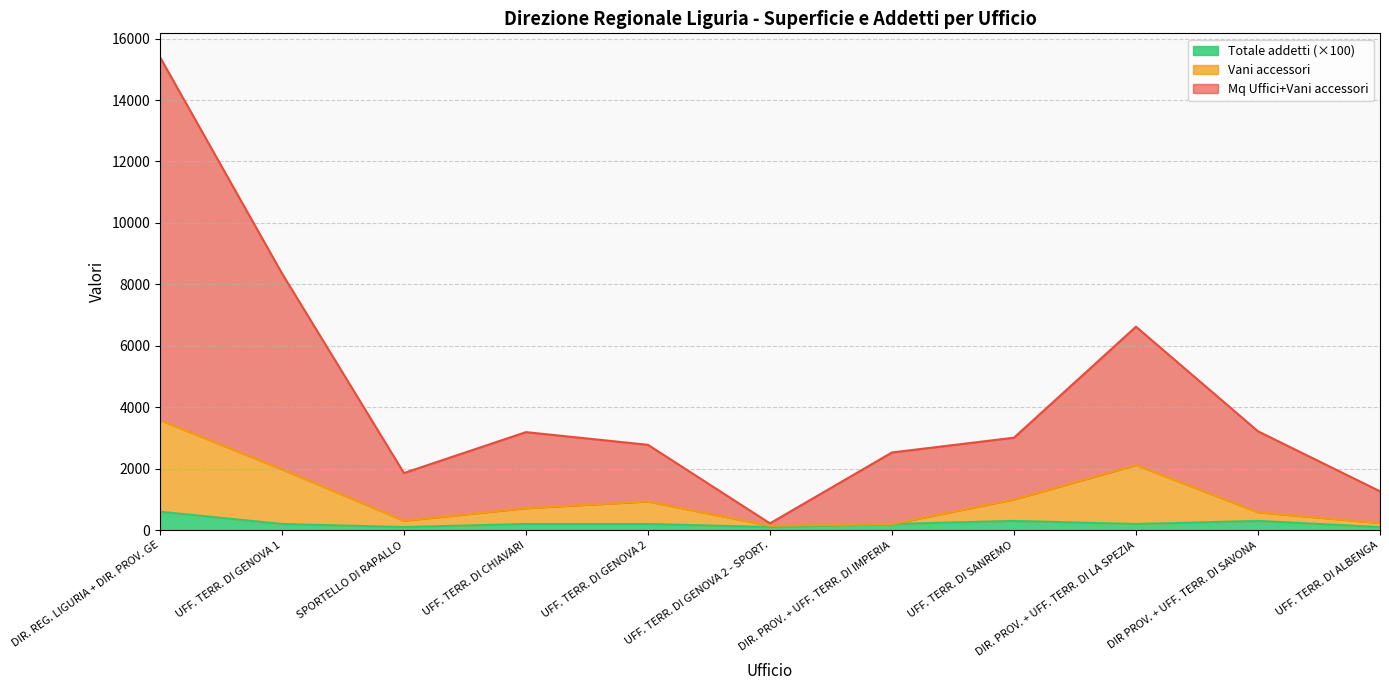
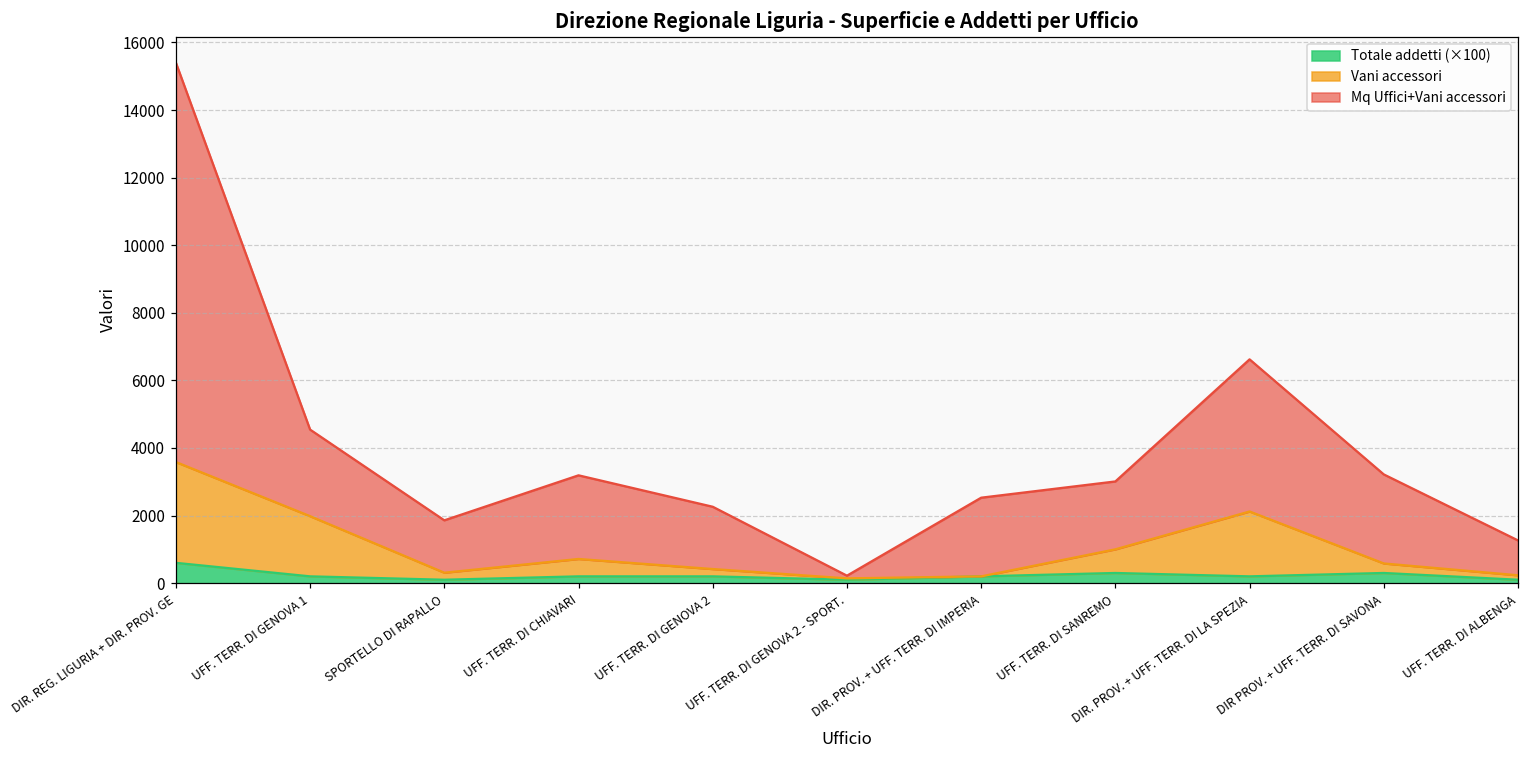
Mq Uffici+Vani accessori, UFF. TERR. DI GENOVA 1: 6400 -> 2600
Vani accessori, UFF. TERR. DI GENOVA 2: 700 -> 200
